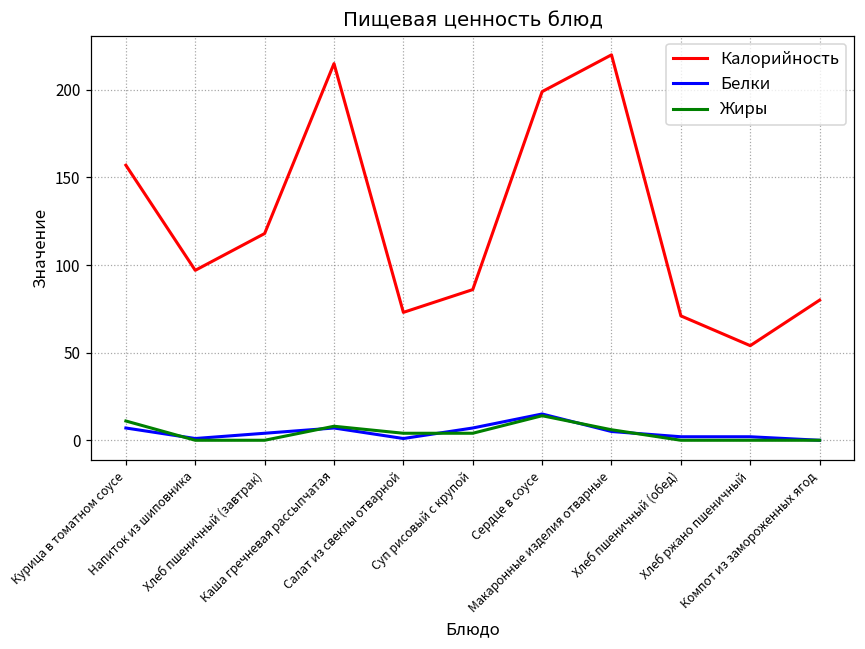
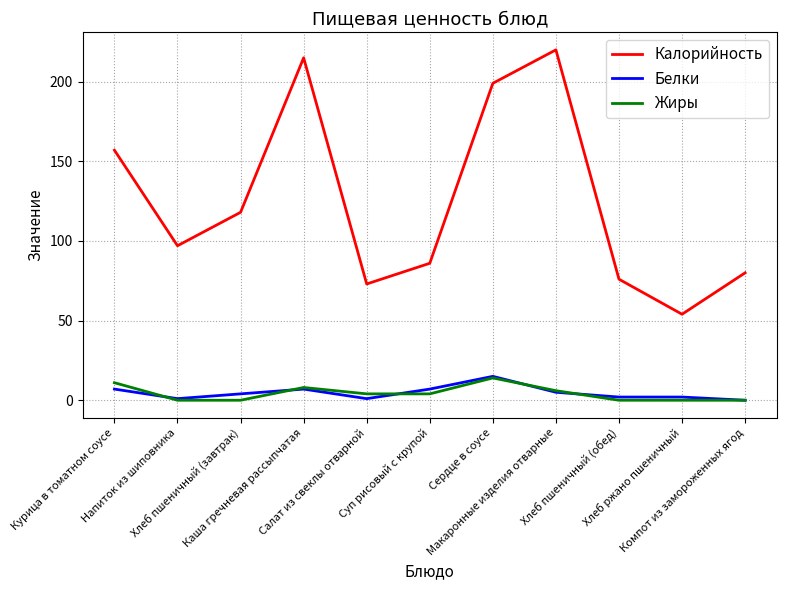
Калорийность, Хлеб пшеничный (обед): 71 -> 76
